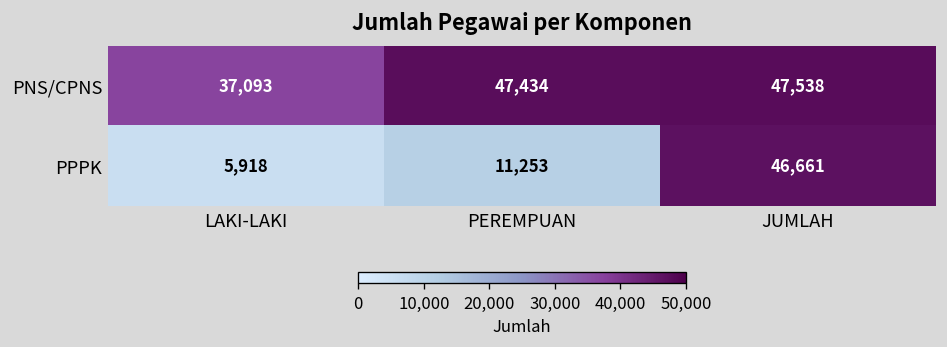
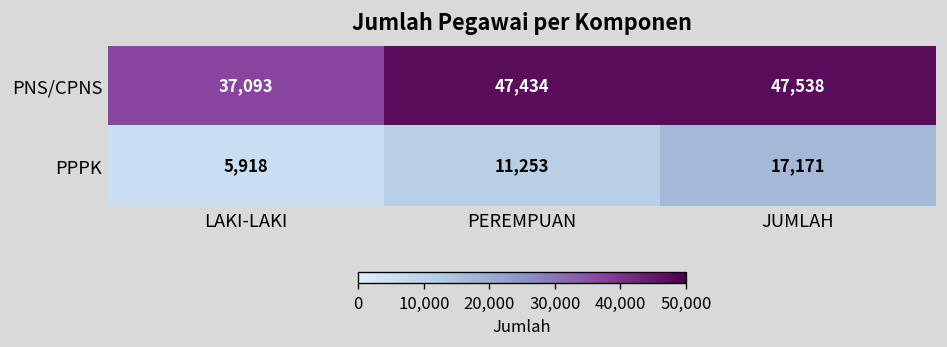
PPPK, JUMLAH: 46,661 -> 17,171
